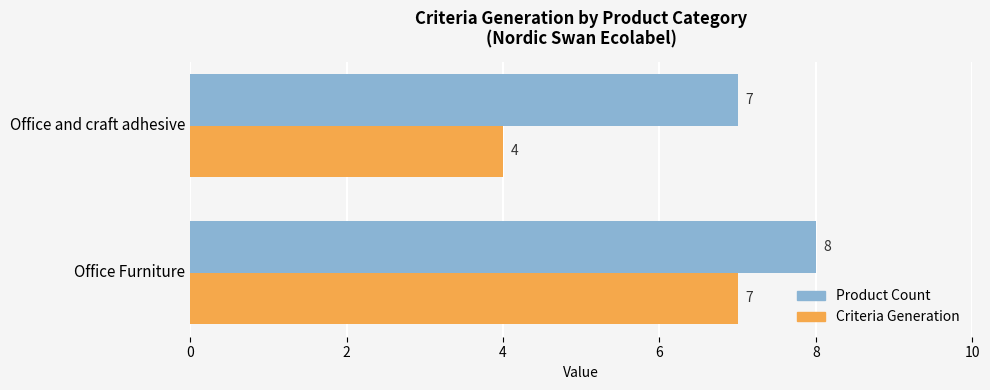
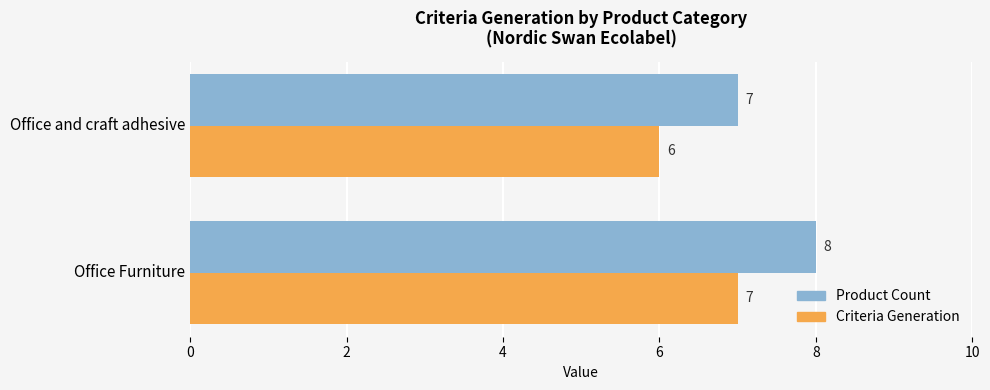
Criteria Generation, Office and craft adhesive: 4 -> 6
